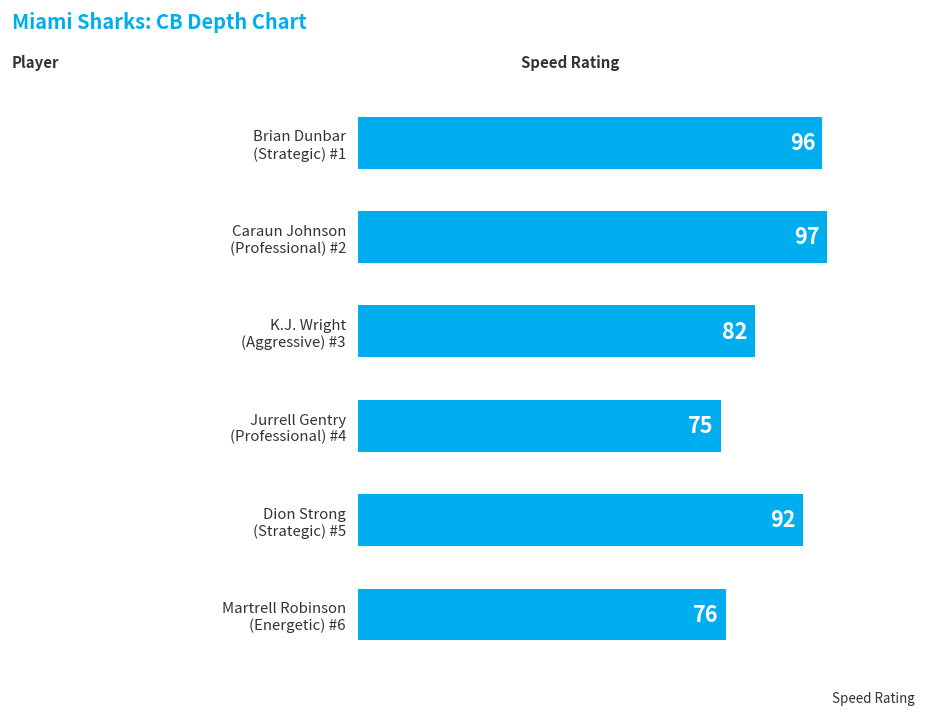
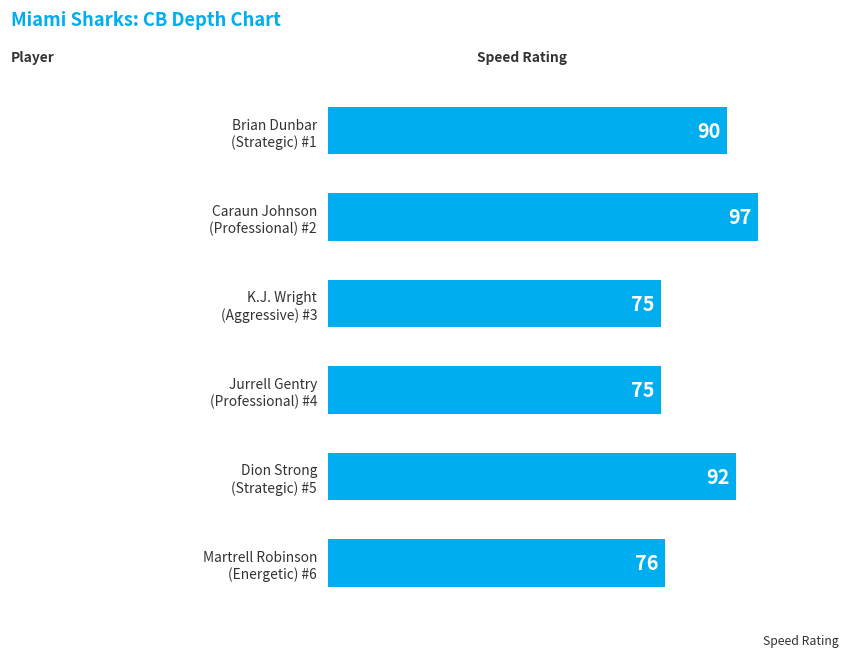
Brian Dunbar (Strategic) #1: 96 -> 90
K.J. Wright (Aggressive) #3: 82 -> 75
